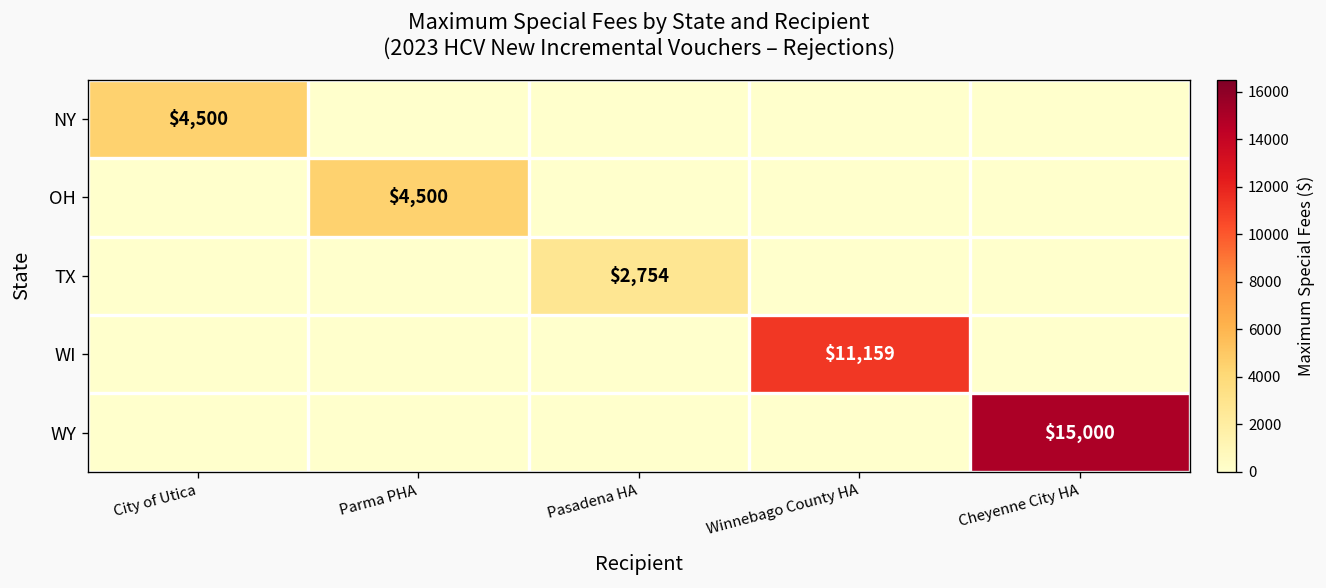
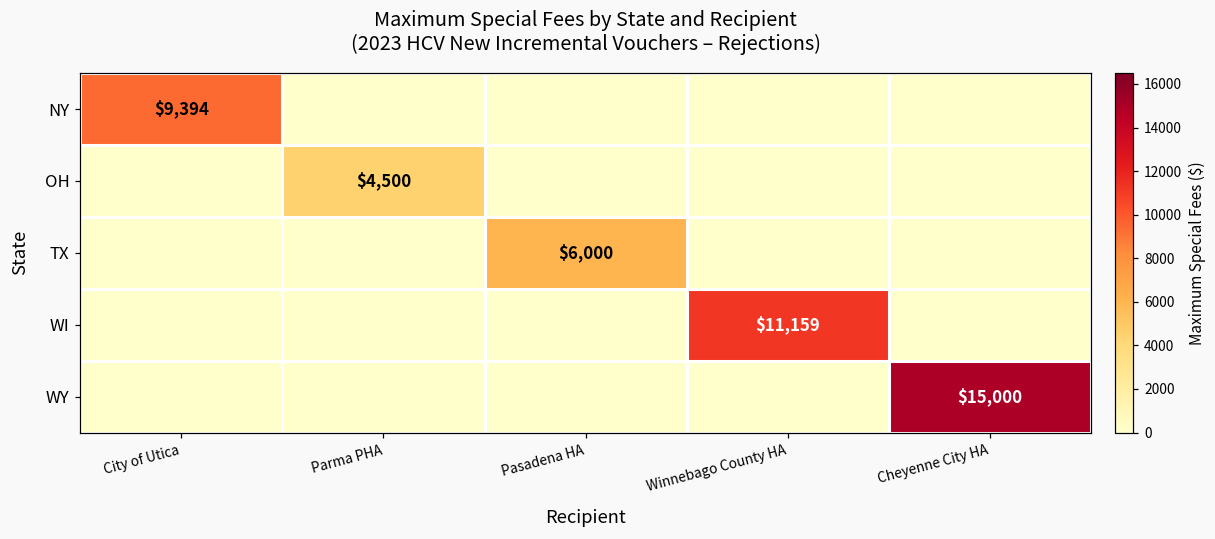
NY, City of Utica: $4,500 -> $9,394
TX, Pasadena HA: $2,754 -> $6,000
